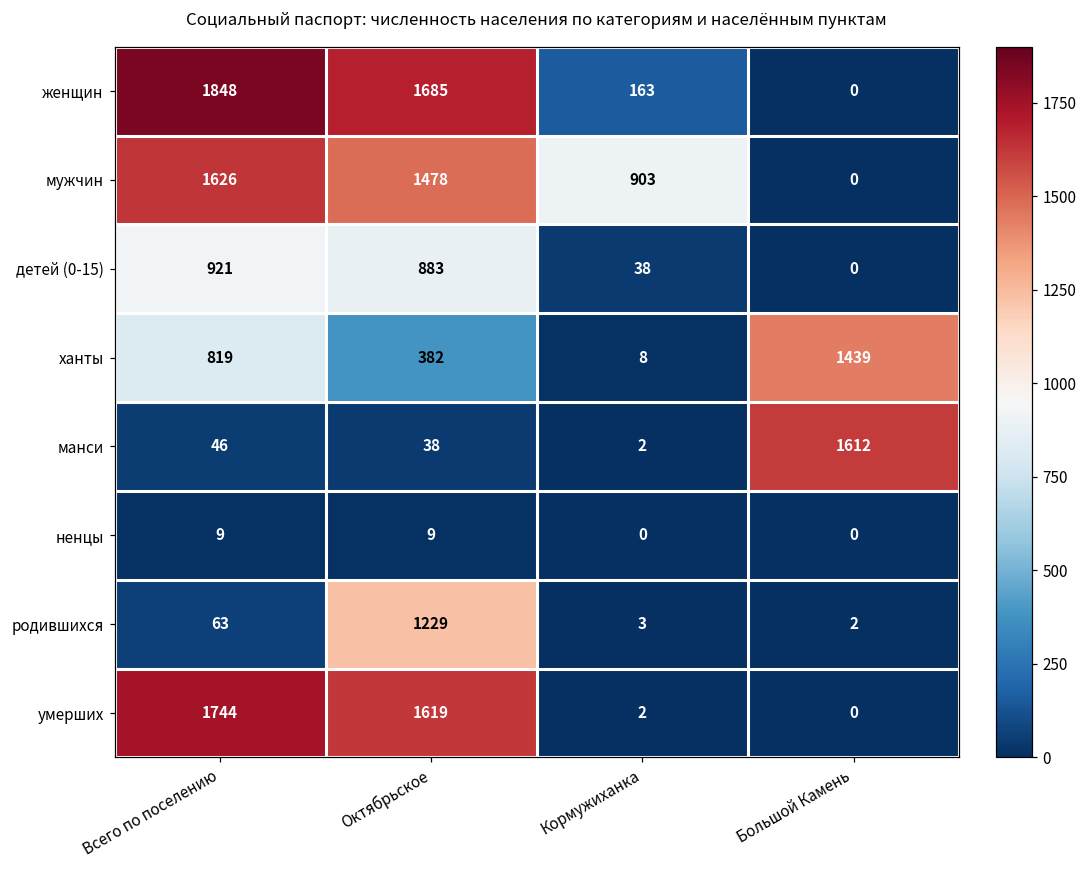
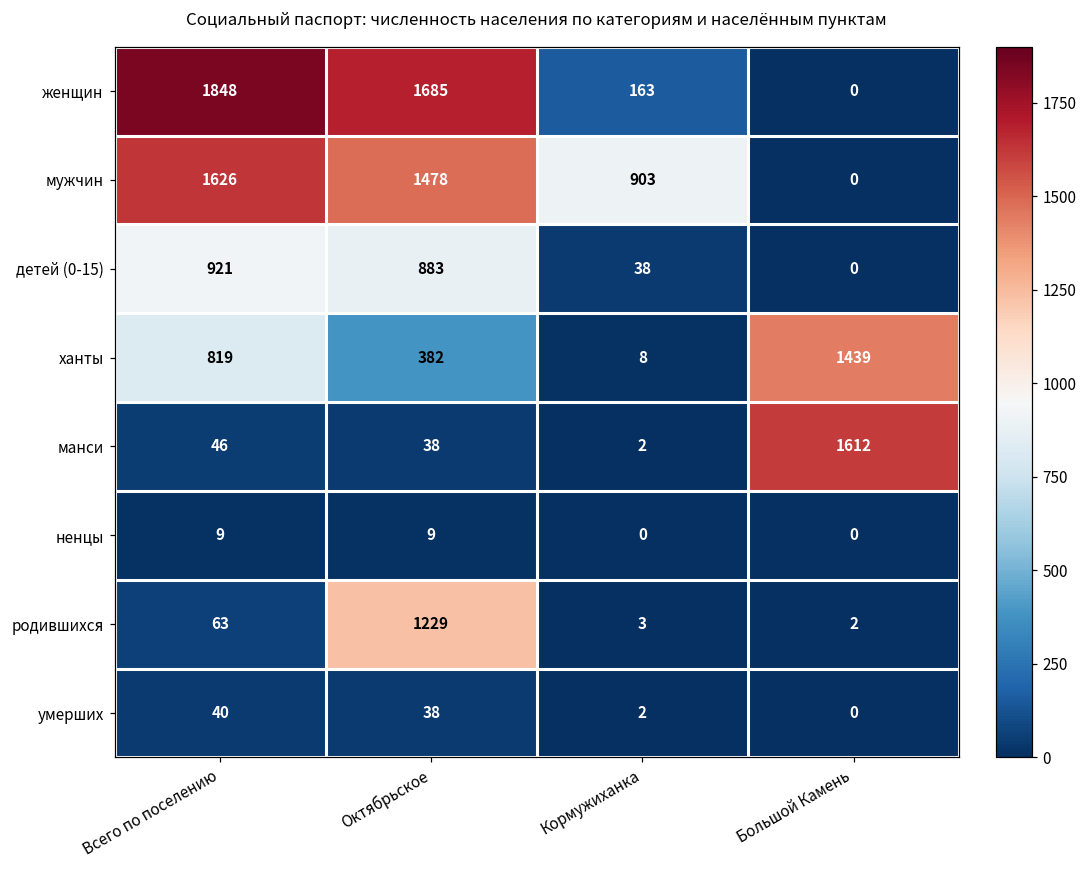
умерших, Всего по поселению: 1744 -> 40
умерших, Октябрьское: 1619 -> 38
